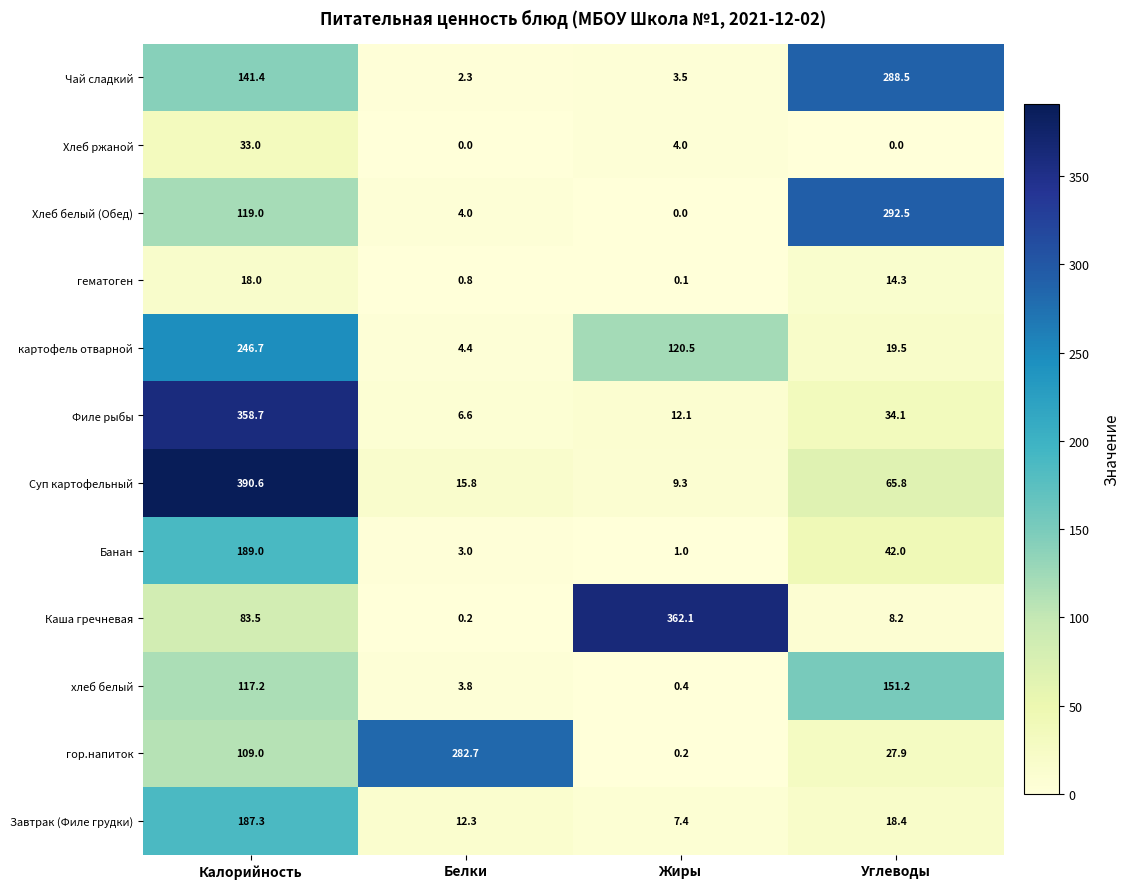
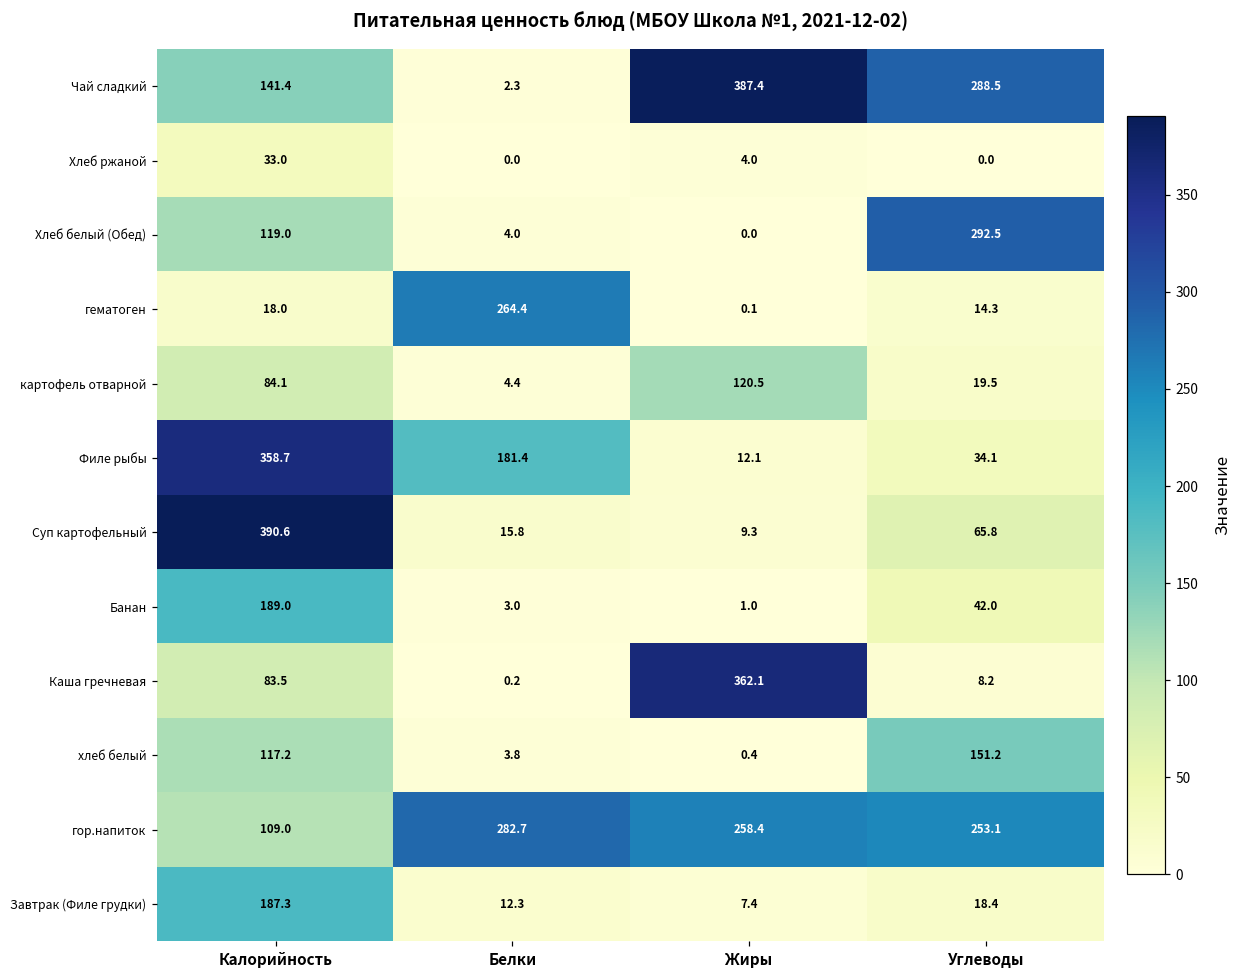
Чай сладкий, Жиры: 3.5 -> 387.4
гематоген, Белки: 0.8 -> 264.4
картофель отварной, Калорийность: 246.7 -> 84.1
Филе рыбы, Белки: 6.6 -> 181.4
гор.напиток, Жиры: 0.2 -> 258.4
гор.напиток, Углеводы: 27.9 -> 253.1
